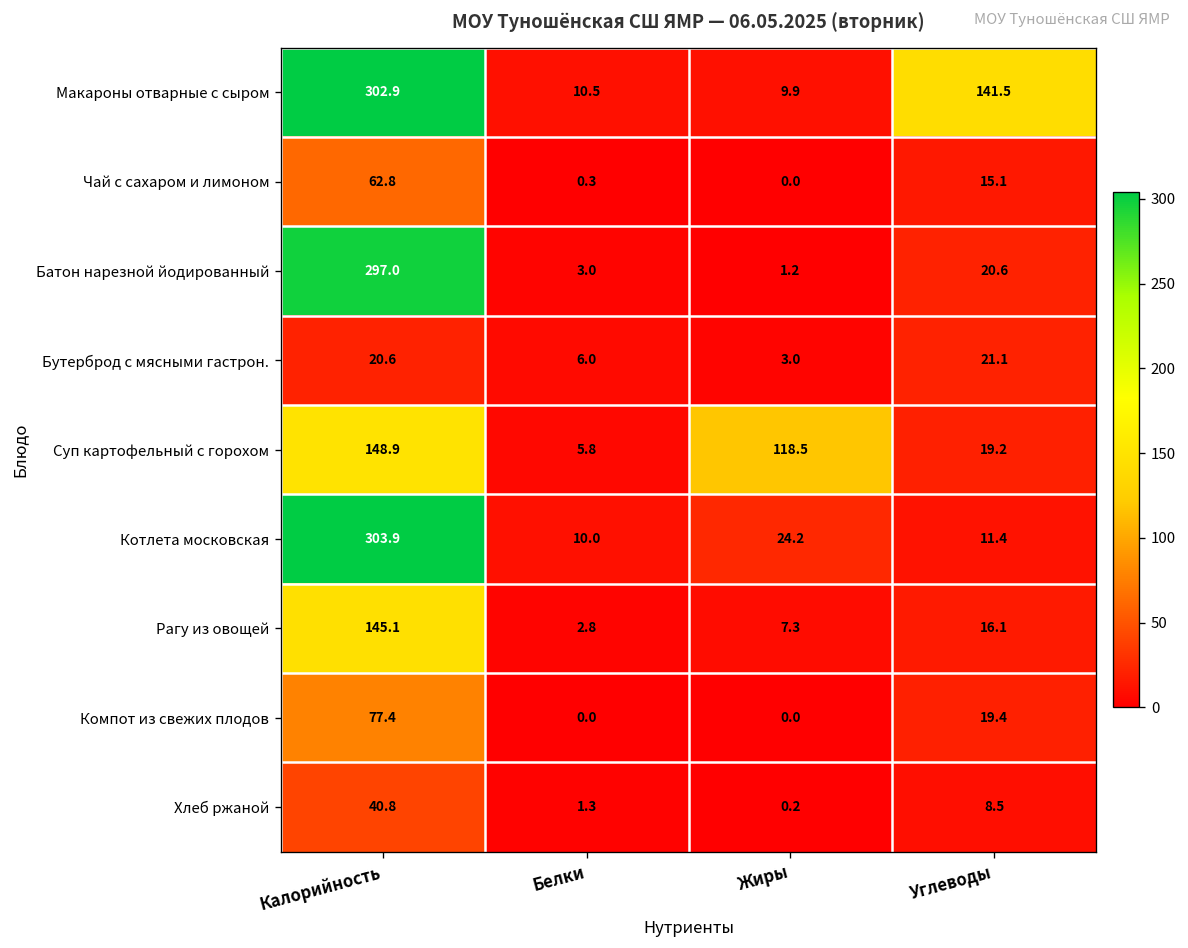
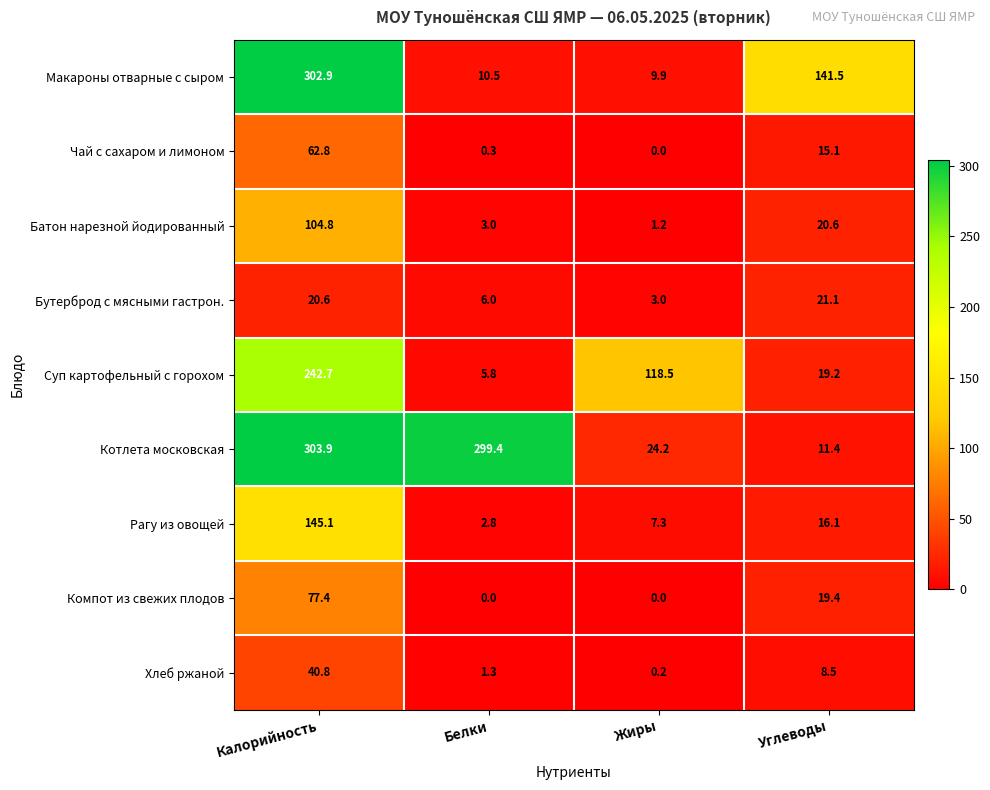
Батон нарезной йодированный, Калорийность: 297.0 -> 104.8
Суп картофельный с горохом, Калорийность: 148.9 -> 242.7
Котлета московская, Белки: 10.0 -> 299.4
